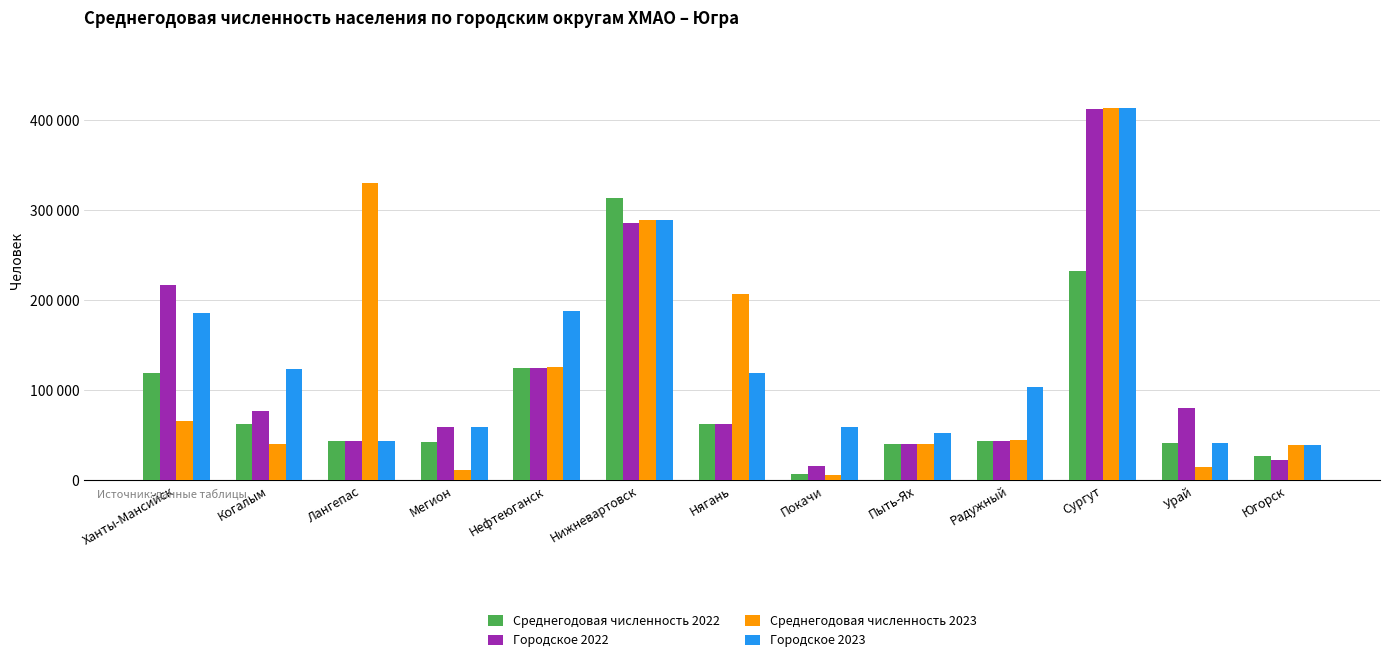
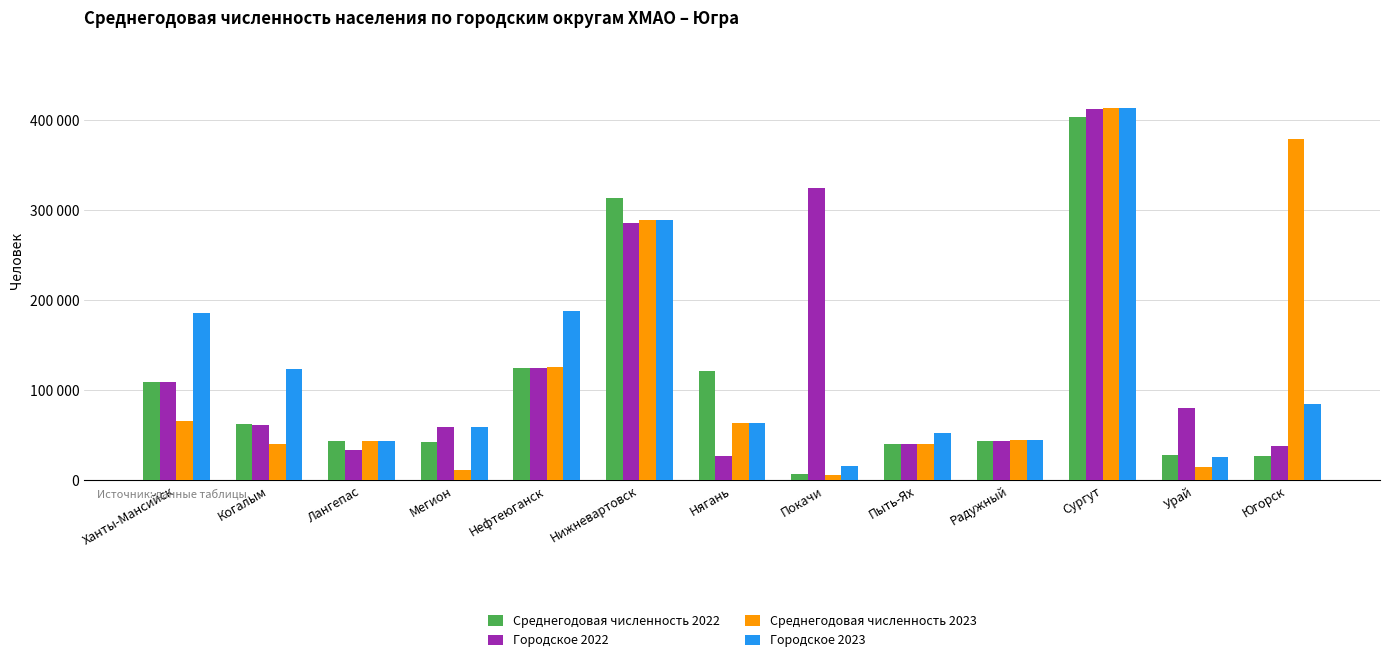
Среднегодовая численность 2022, Ханты-Мансийск: 120000 -> 110000
Городское 2022, Ханты-Мансийск: 220000 -> 110000
Городское 2022, Когалым: 80000 -> 60000
Городское 2022, Лангепас: 40000 -> 30000
Среднегодовая численность 2023, Лангепас: 330000 -> 40000
Среднегодовая численность 2022, Нягань: 60000 -> 120000
Городское 2022, Нягань: 60000 -> 30000
Среднегодовая численность 2023, Нягань: 210000 -> 60000
Городское 2023, Нягань: 120000 -> 60000
Городское 2022, Покачи: 20000 -> 320000
Городское 2023, Покачи: 60000 -> 20000
Городское 2023, Радужный: 100000 -> 50000
Среднегодовая численность 2022, Сургут: 230000 -> 400000
Среднегодовая численность 2022, Урай: 40000 -> 30000
Городское 2023, Урай: 40000 -> 30000
Городское 2022, Югорск: 20000 -> 40000
Среднегодовая численность 2023, Югорск: 40000 -> 380000
Городское 2023, Югорск: 40000 -> 80000
